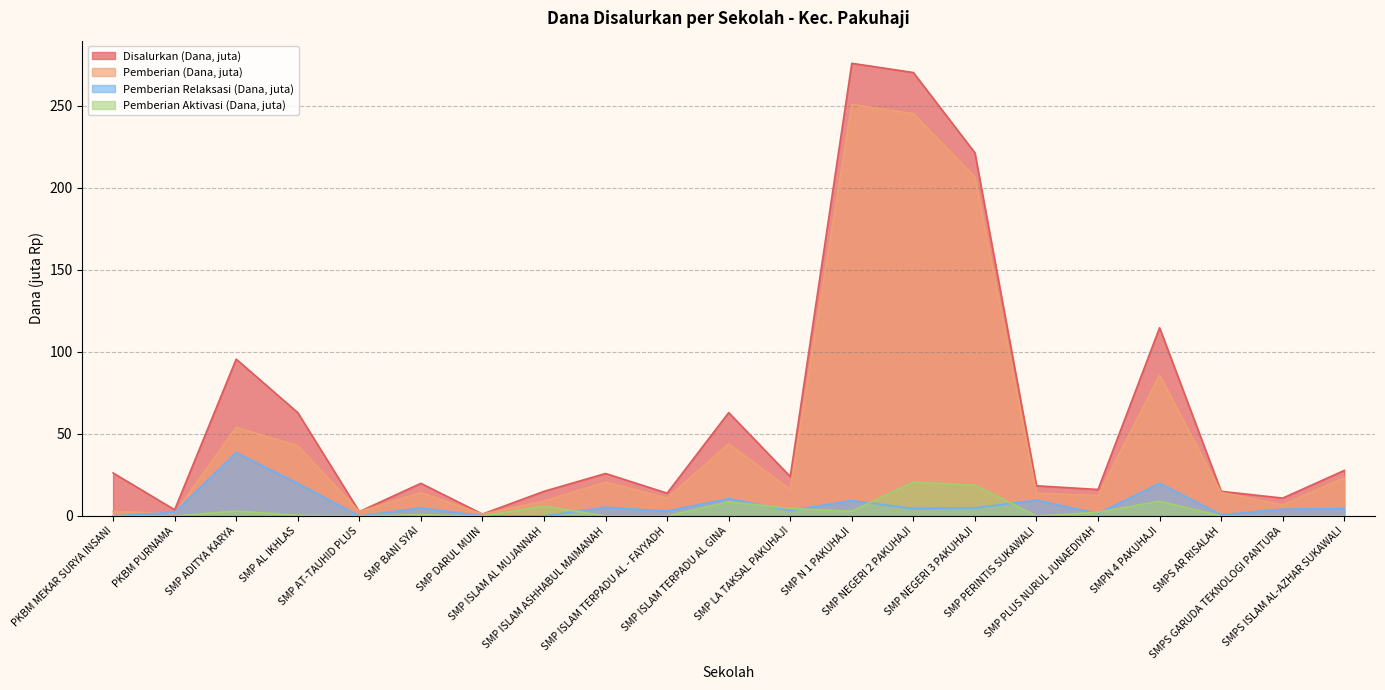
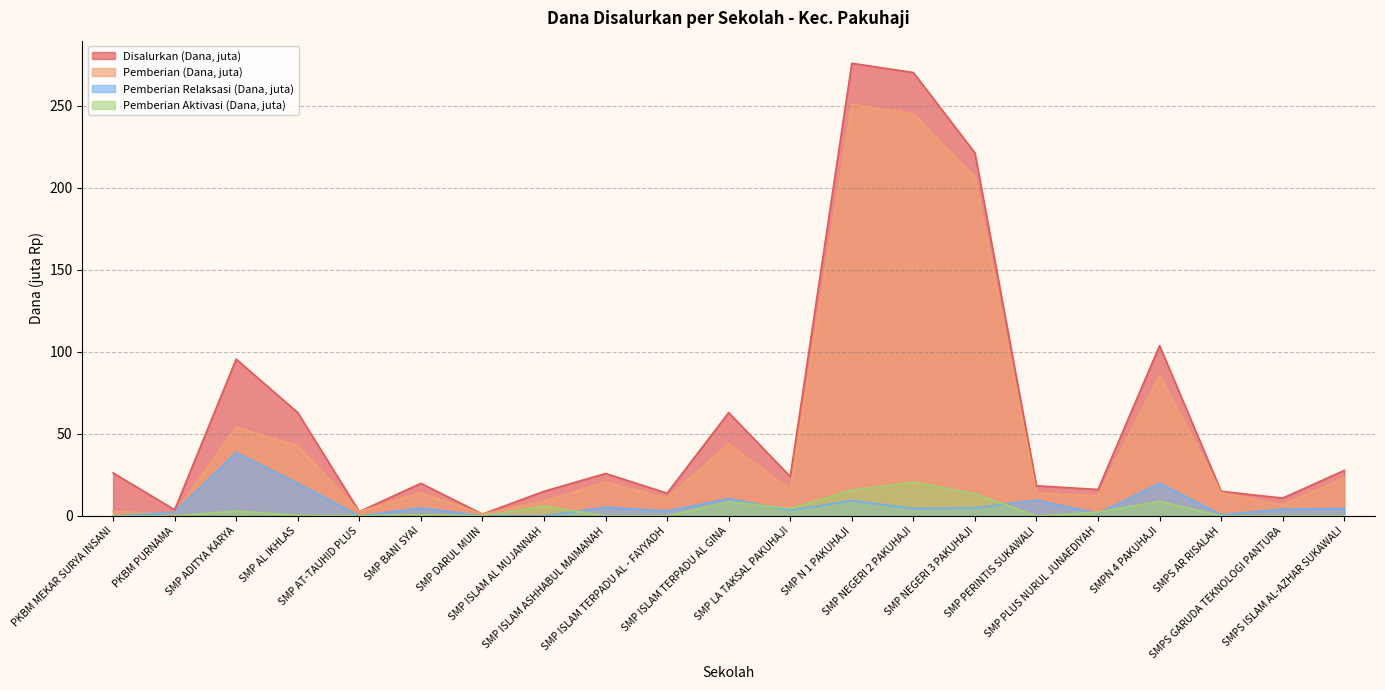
Pemberian Aktivasi (Dana, juta), SMP N 1 PAKUHAJI: 3 -> 16
Pemberian Aktivasi (Dana, juta), SMP NEGERI 3 PAKUHAJI: 19 -> 14
Disalurkan (Dana, juta), SMPN 4 PAKUHAJI: 115 -> 104
